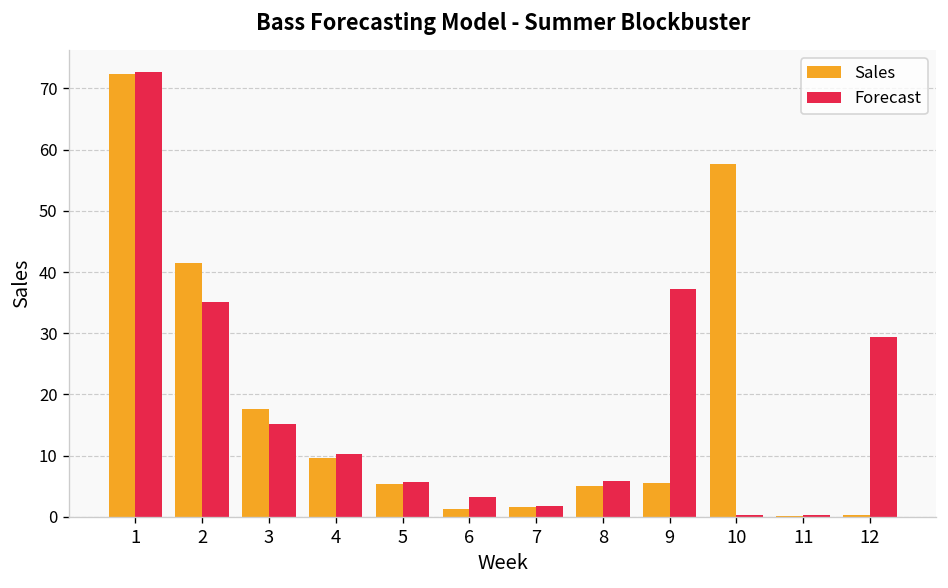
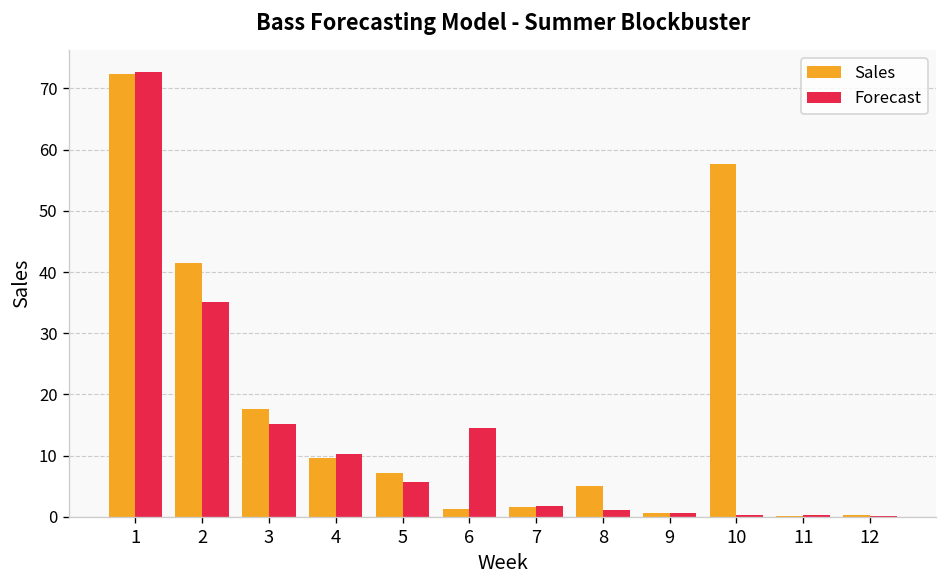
Sales, 5: 5 -> 7
Forecast, 6: 3 -> 15
Forecast, 8: 6 -> 1
Sales, 9: 5 -> 1
Forecast, 9: 37 -> 1
Forecast, 12: 29 -> 0
